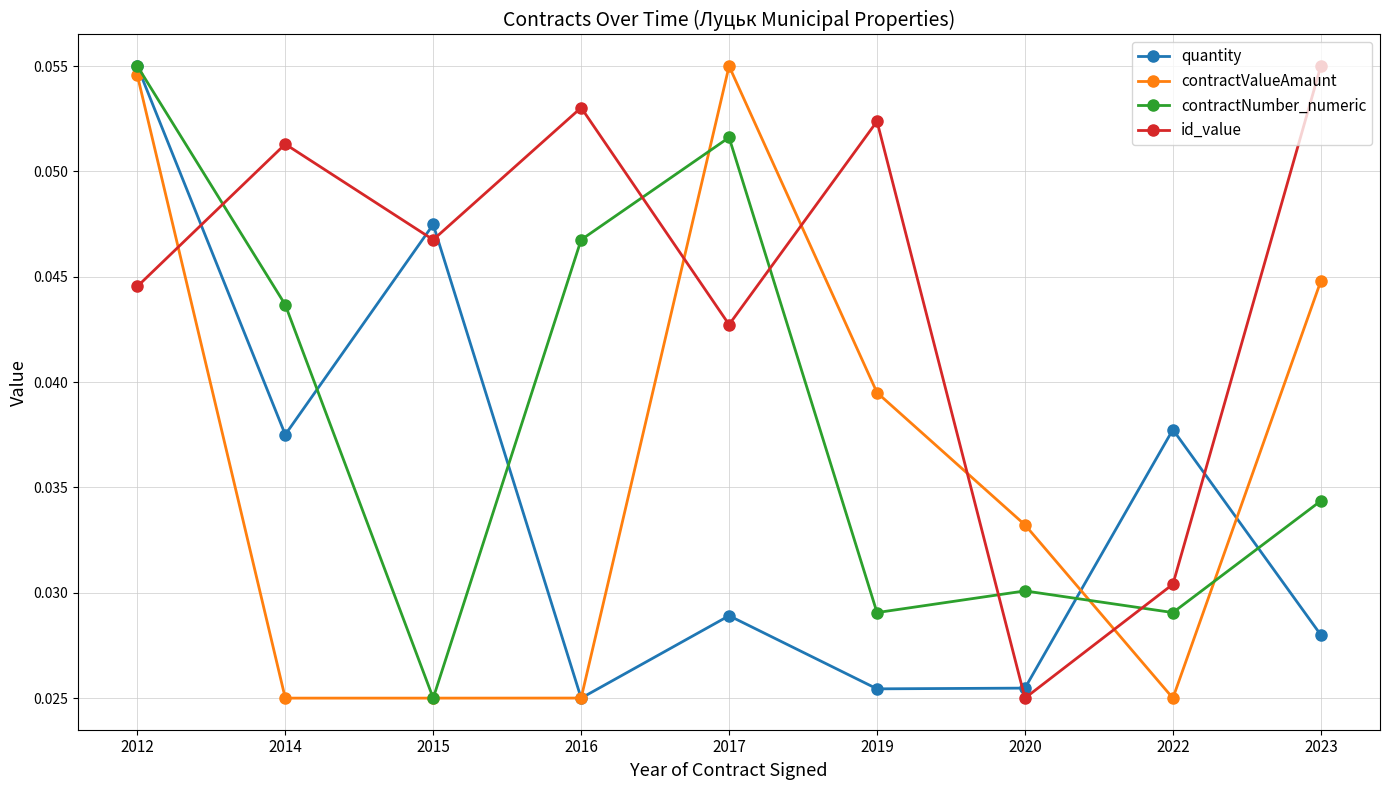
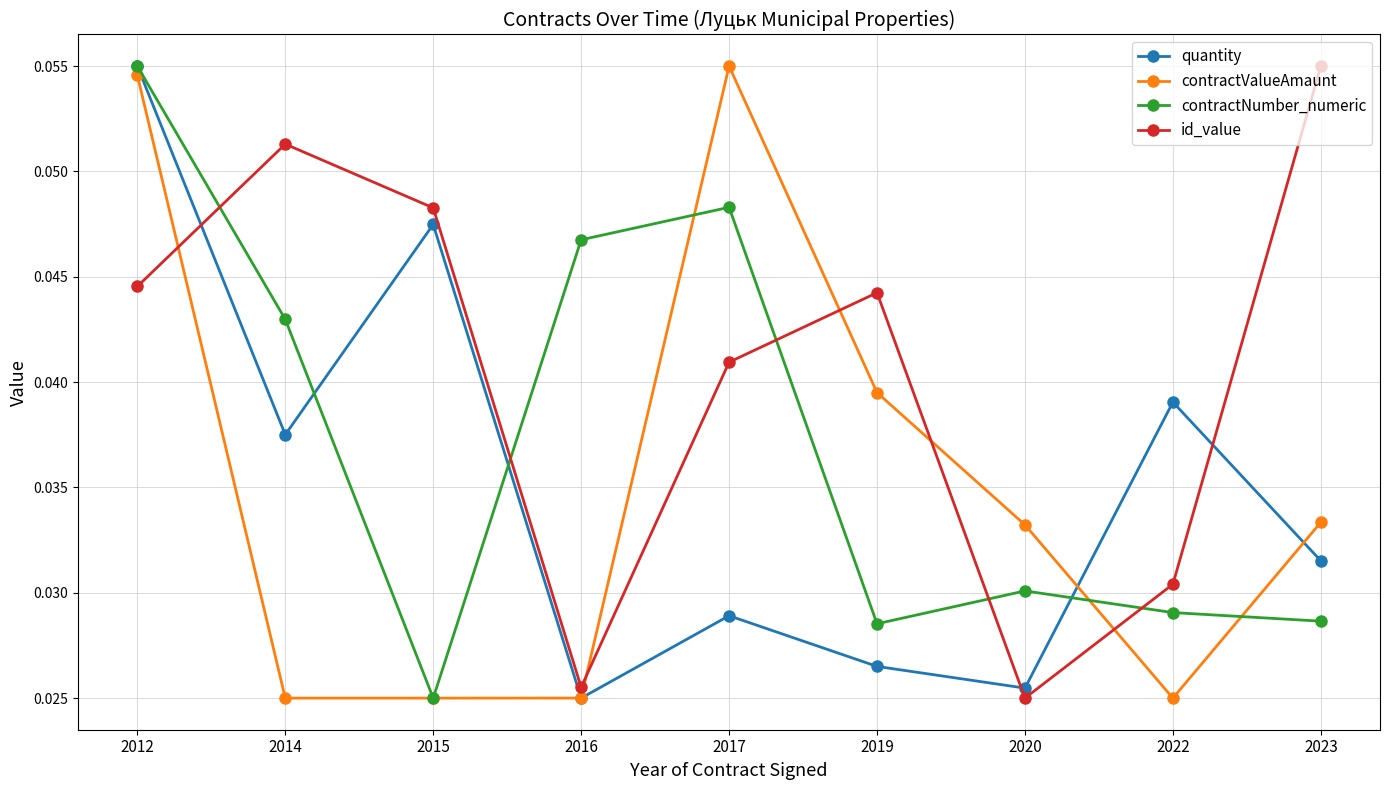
contractNumber_numeric, 2014: 0.0437 -> 0.0430
id_value, 2015: 0.0468 -> 0.0483
id_value, 2016: 0.0530 -> 0.0255
contractNumber_numeric, 2017: 0.0516 -> 0.0483
id_value, 2017: 0.0427 -> 0.0409
quantity, 2019: 0.0254 -> 0.0265
contractNumber_numeric, 2019: 0.0291 -> 0.0285
id_value, 2019: 0.0524 -> 0.0442
quantity, 2022: 0.0377 -> 0.0391
quantity, 2023: 0.0280 -> 0.0315
contractValueAmaunt, 2023: 0.0448 -> 0.0333
contractNumber_numeric, 2023: 0.0344 -> 0.0287
